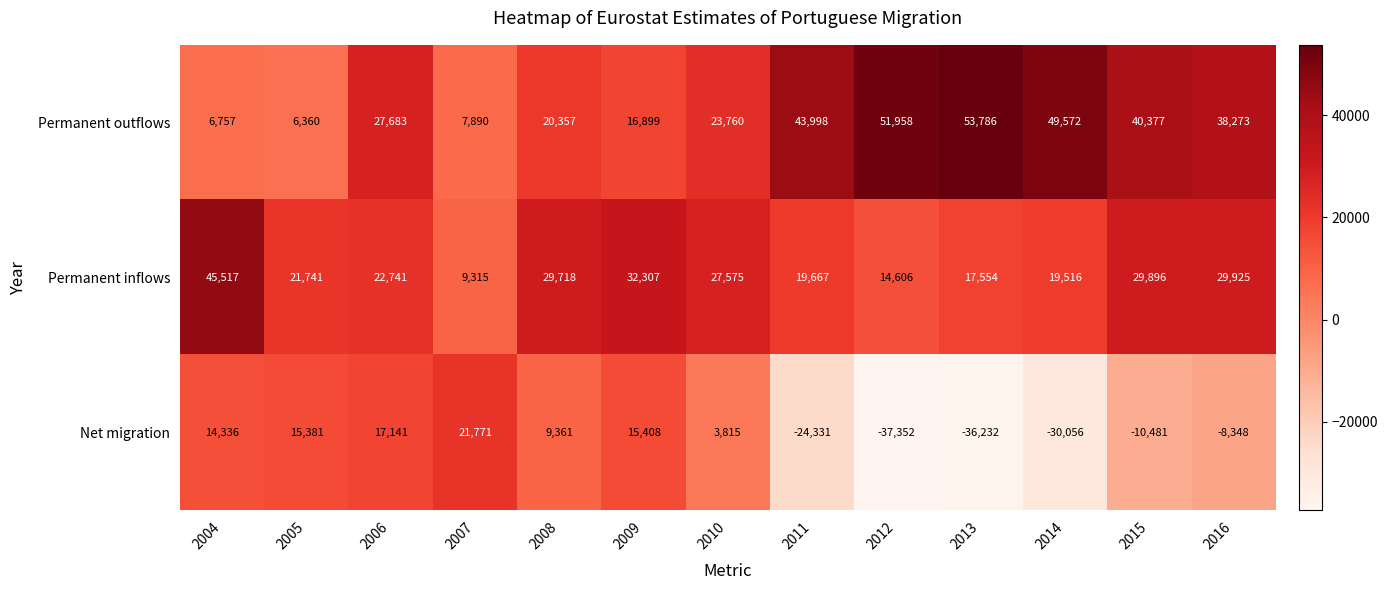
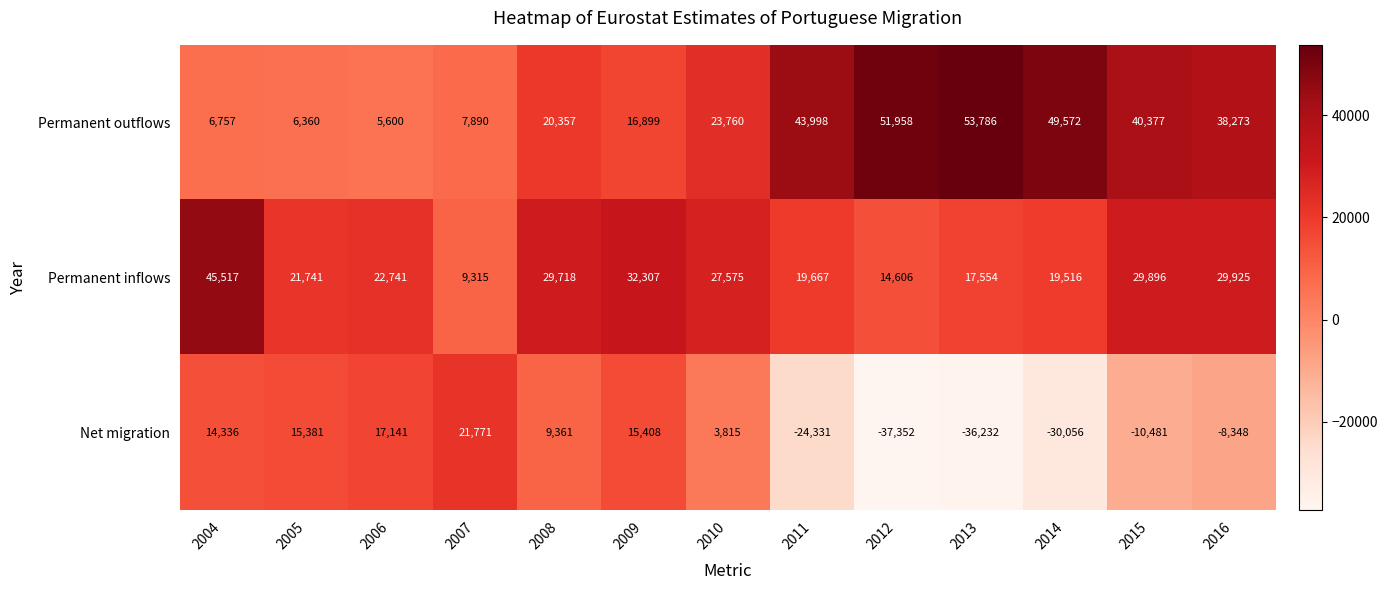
Permanent outflows, 2006: 27,683 -> 5,600
